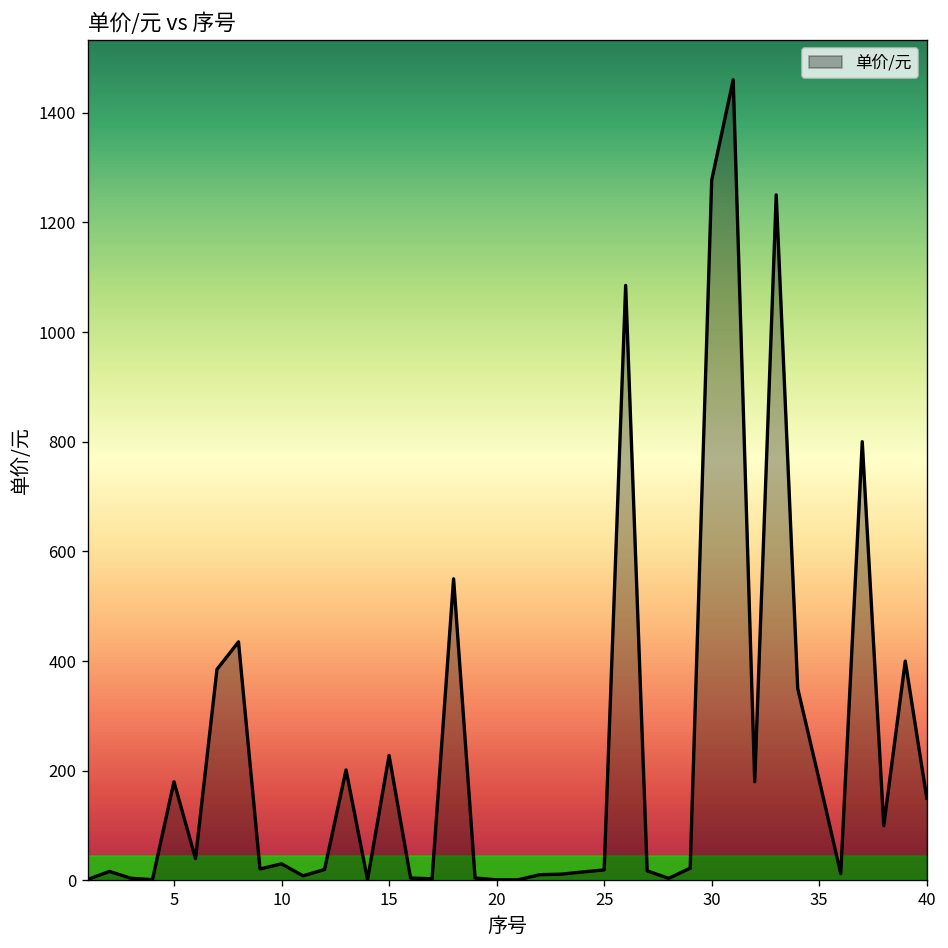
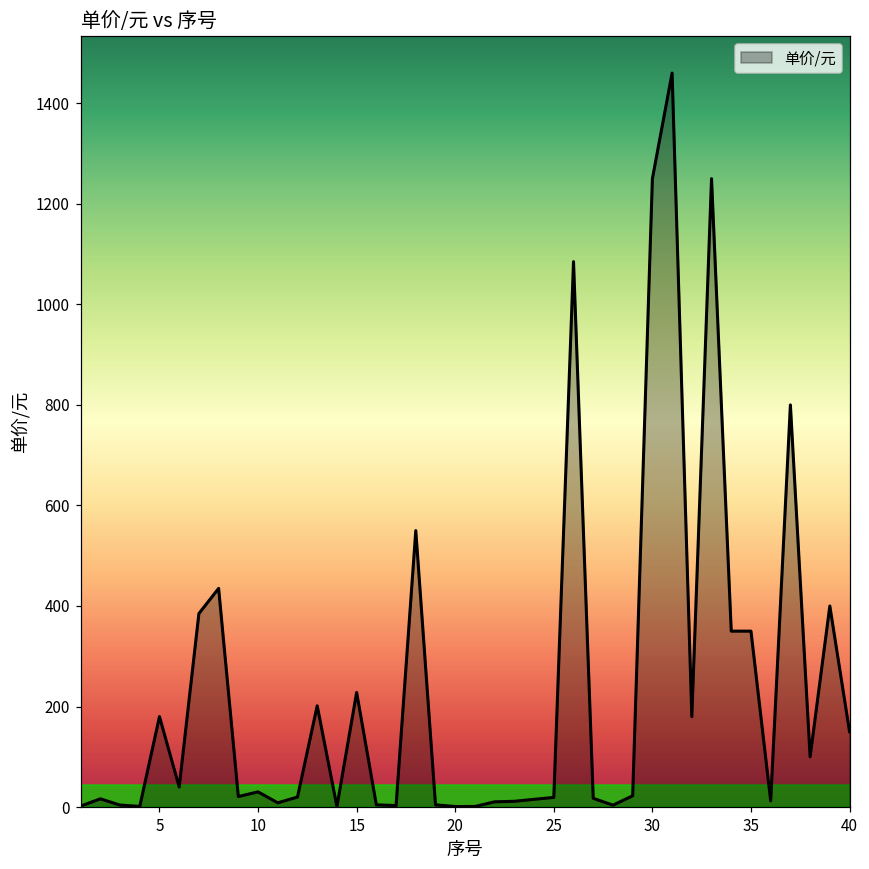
30: 1280 -> 1250
35: 180 -> 350
